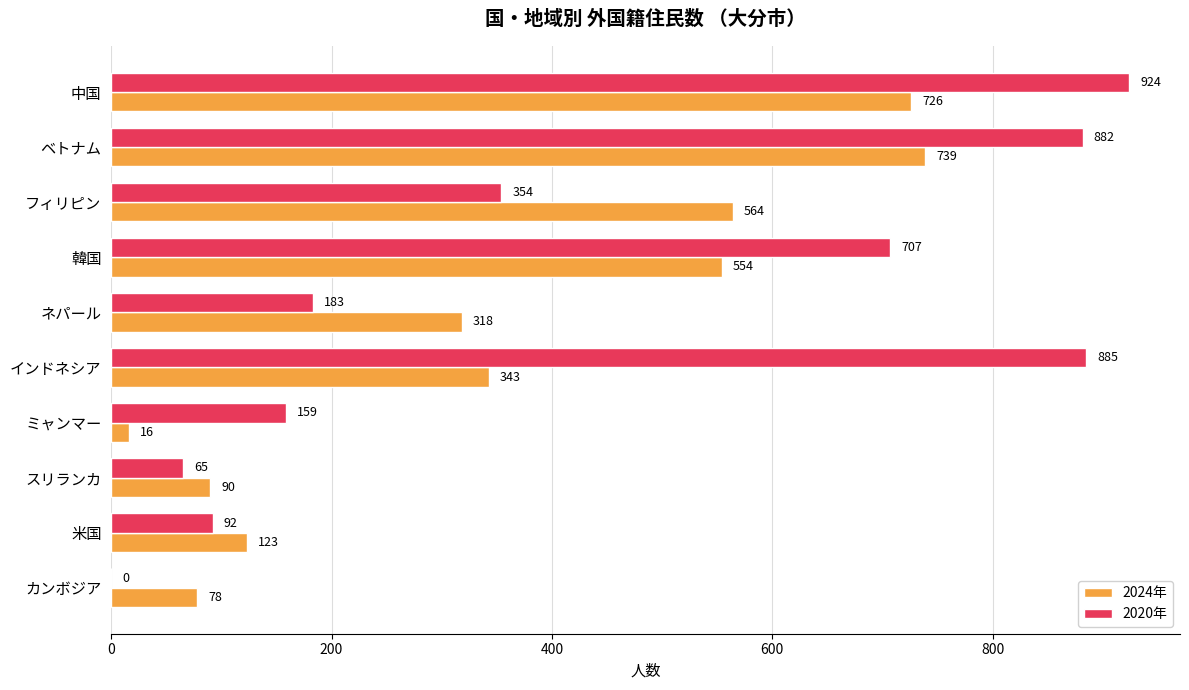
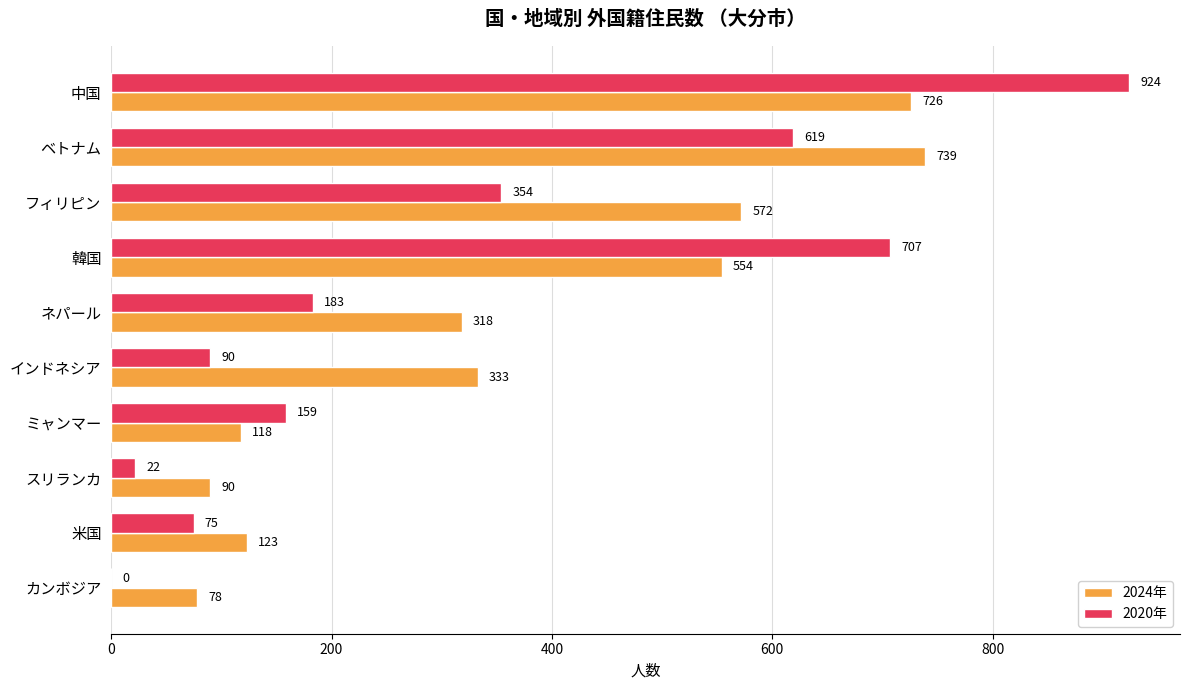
2020年, ベトナム: 882 -> 619
2024年, フィリピン: 564 -> 572
2020年, インドネシア: 885 -> 90
2024年, インドネシア: 343 -> 333
2024年, ミャンマー: 16 -> 118
2020年, スリランカ: 65 -> 22
2020年, 米国: 92 -> 75
